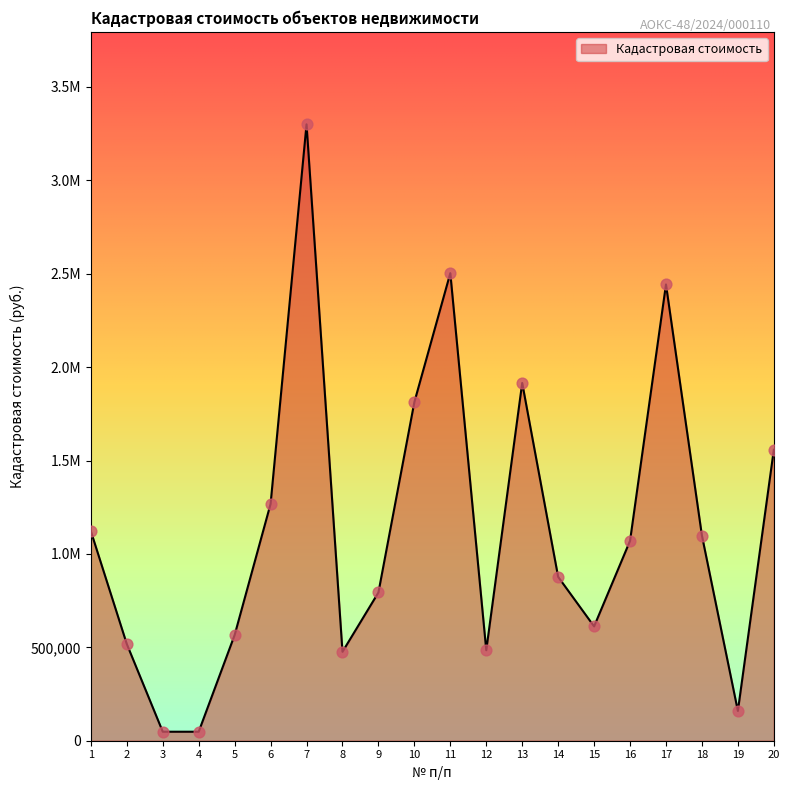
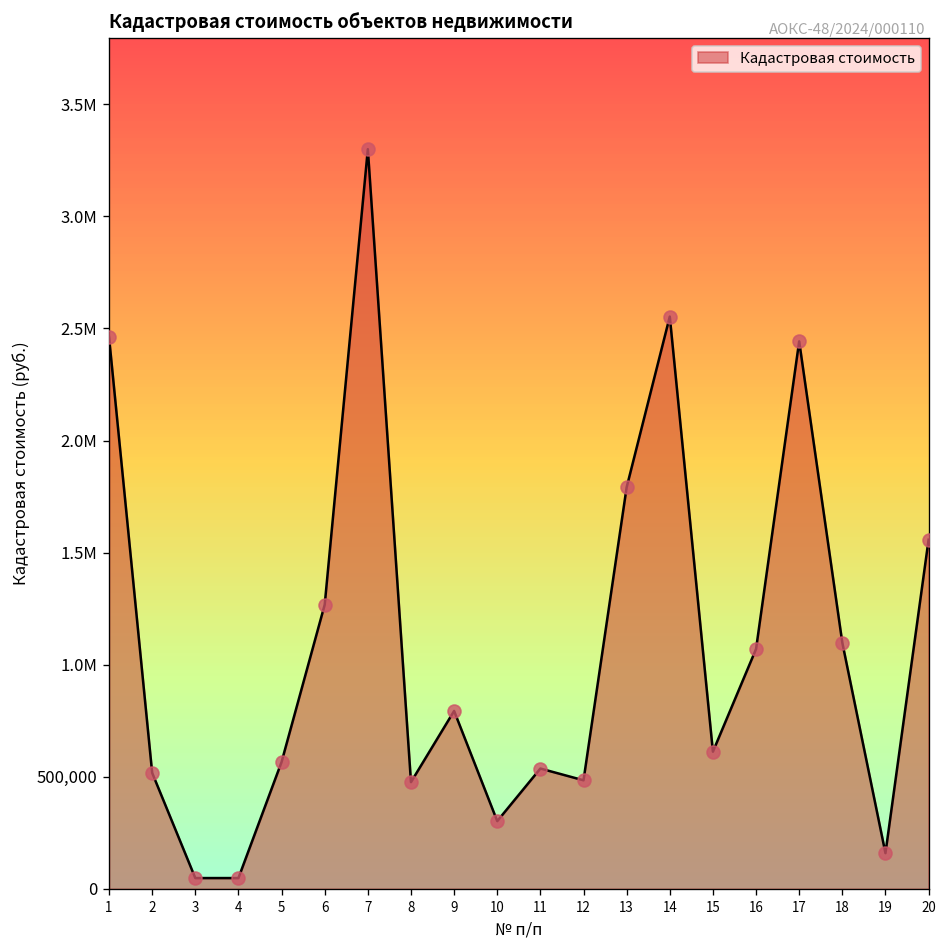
1: 1,120,000 -> 2,460,000
10: 1,810,000 -> 300,000
11: 2,500,000 -> 540,000
13: 1,920,000 -> 1,790,000
14: 880,000 -> 2,550,000
